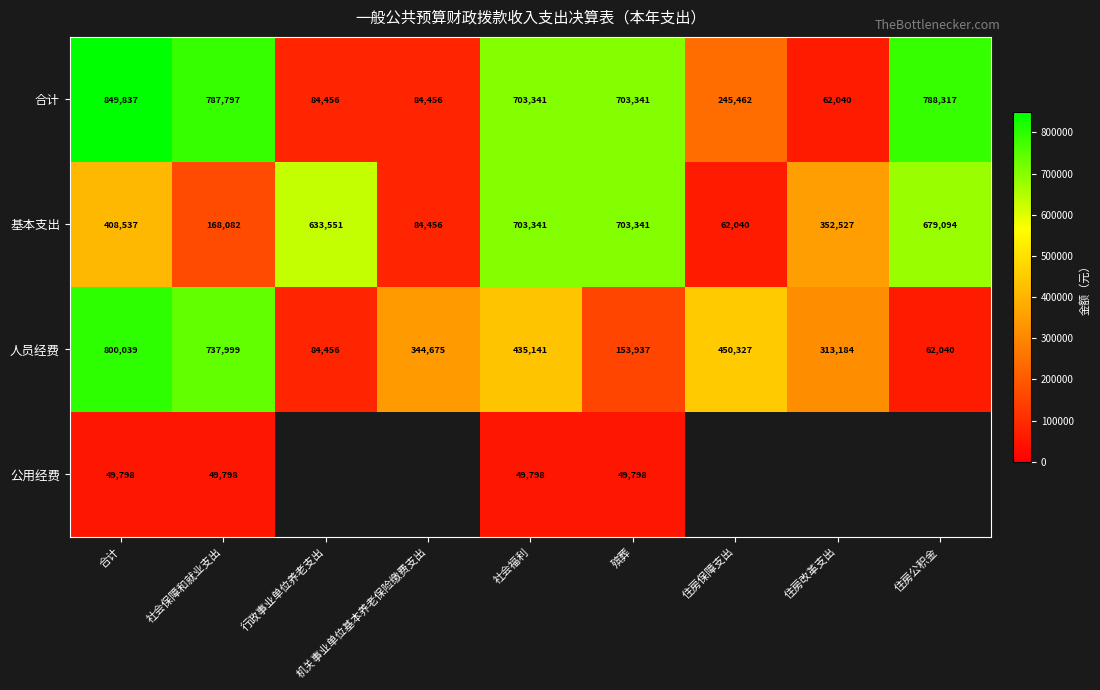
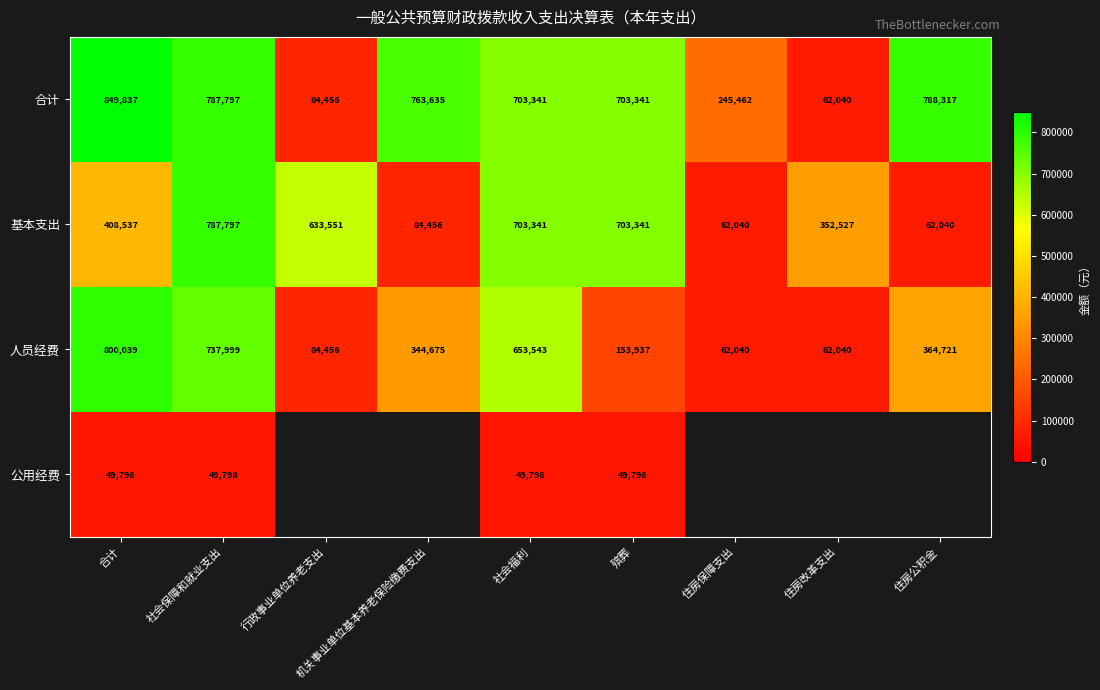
合计, 机关事业单位基本养老保险缴费支出: 84,456 -> 763,635
基本支出, 社会保障和就业支出: 168,082 -> 787,797
基本支出, 住房公积金: 679,094 -> 62,040
人员经费, 社会福利: 435,141 -> 653,543
人员经费, 住房保障支出: 450,327 -> 62,040
人员经费, 住房改革支出: 313,184 -> 62,040
人员经费, 住房公积金: 62,040 -> 364,721
